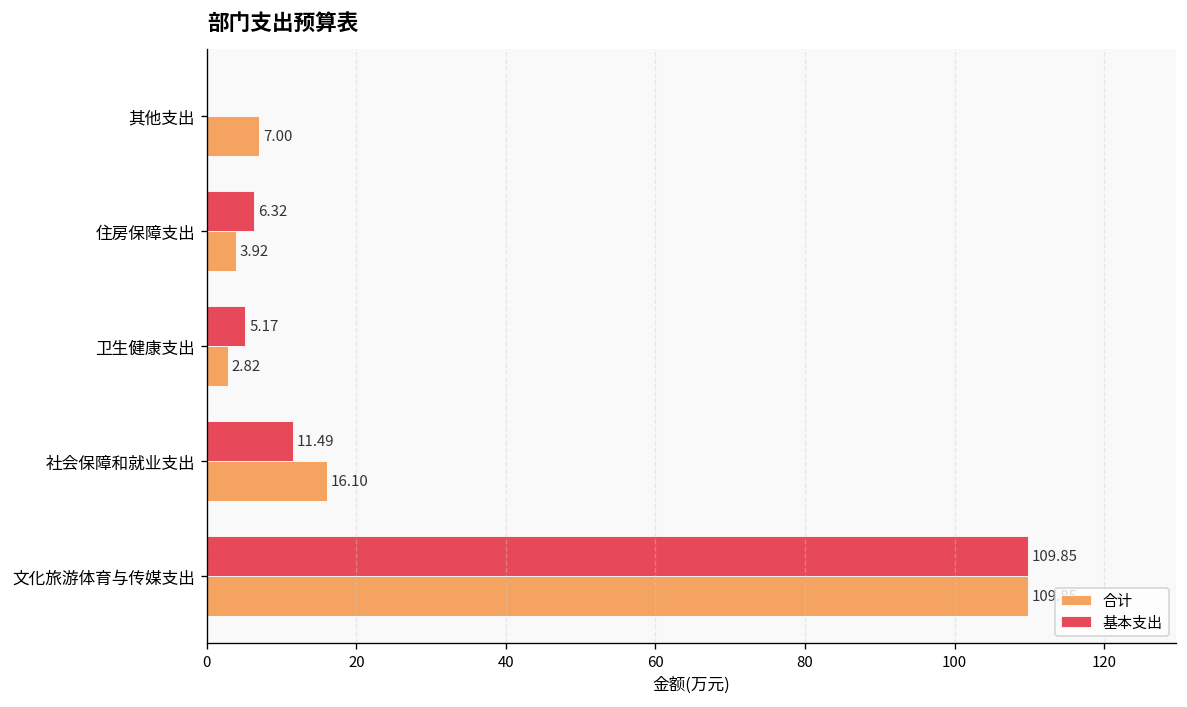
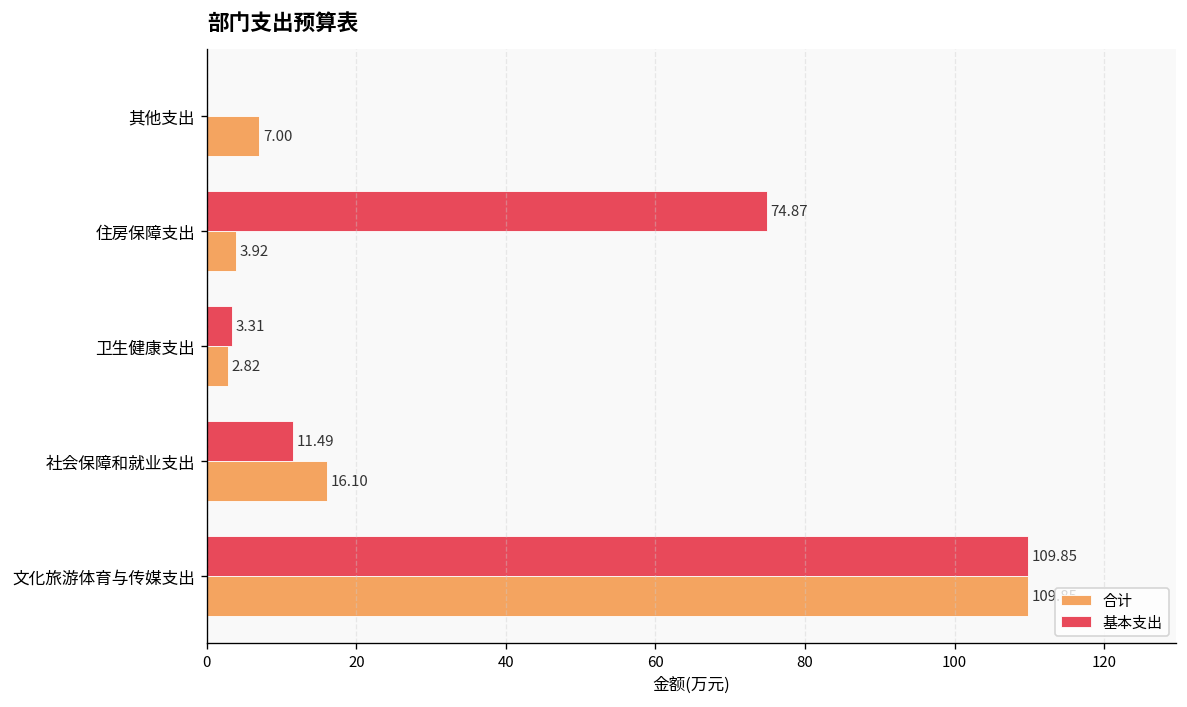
基本支出, 住房保障支出: 6.32 -> 74.87
基本支出, 卫生健康支出: 5.17 -> 3.31
